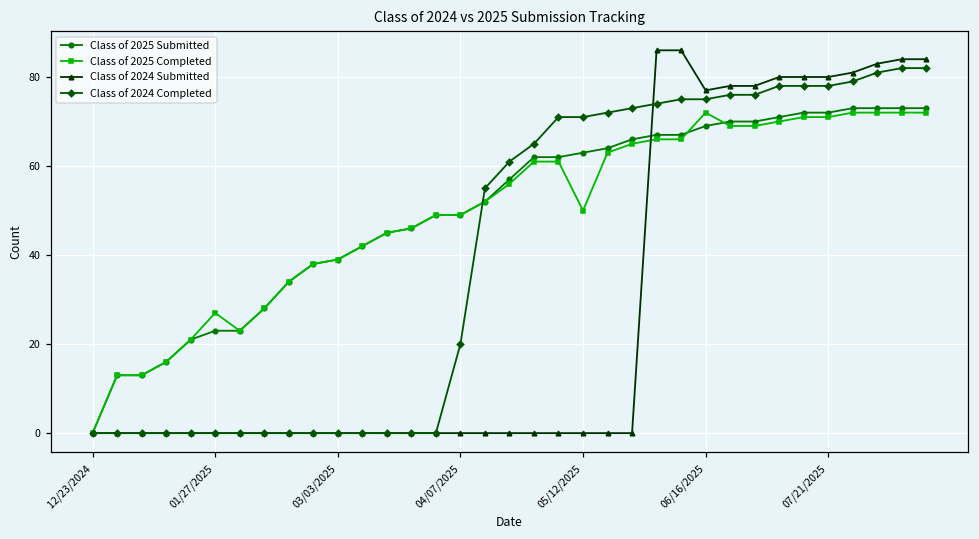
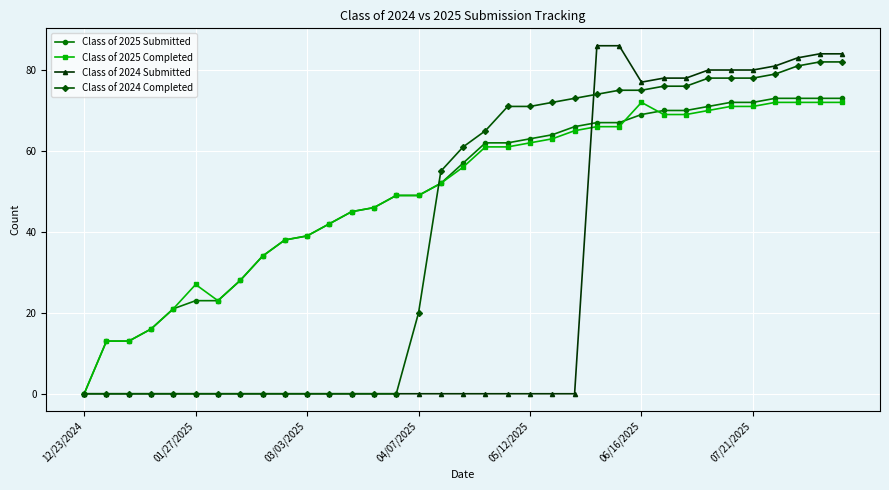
Class of 2025 Completed, 05/12/2025: 50 -> 62
